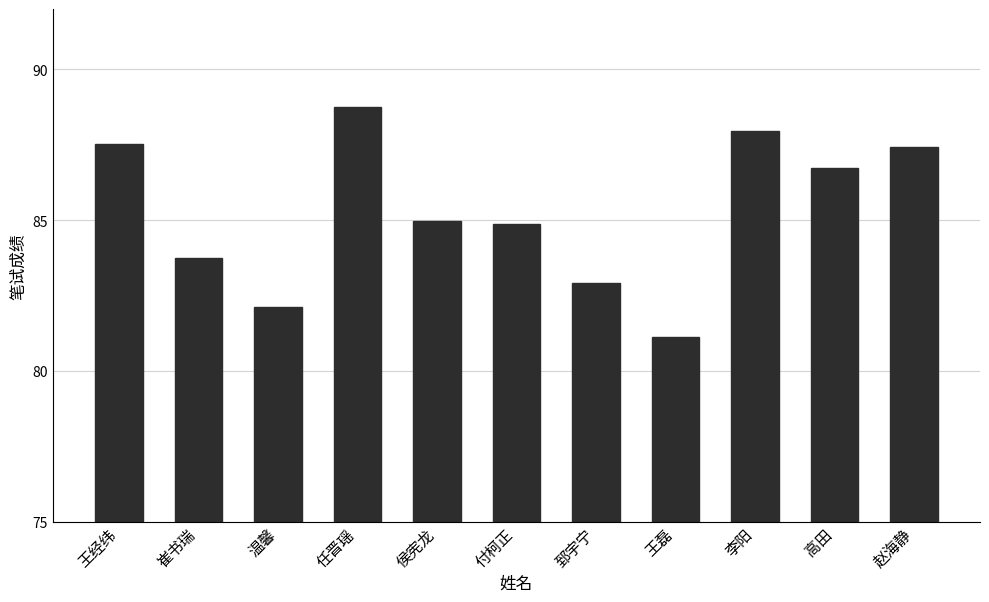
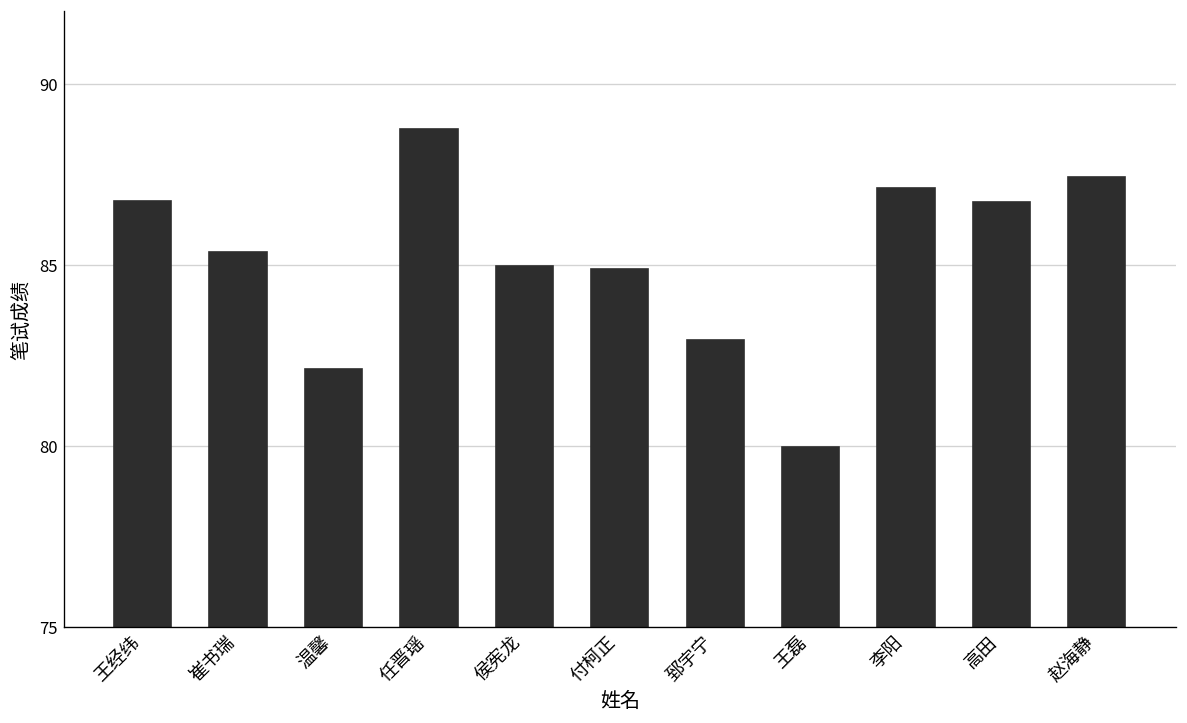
王经纬: 87.5 -> 86.8
崔书瑞: 83.7 -> 85.4
王磊: 81.1 -> 80.0
李阳: 88.0 -> 87.1
